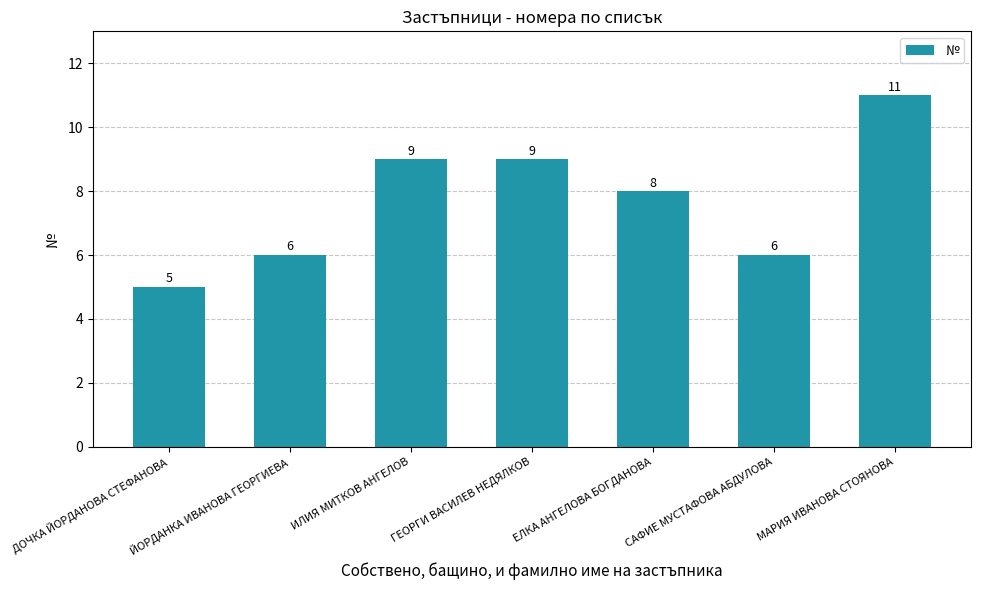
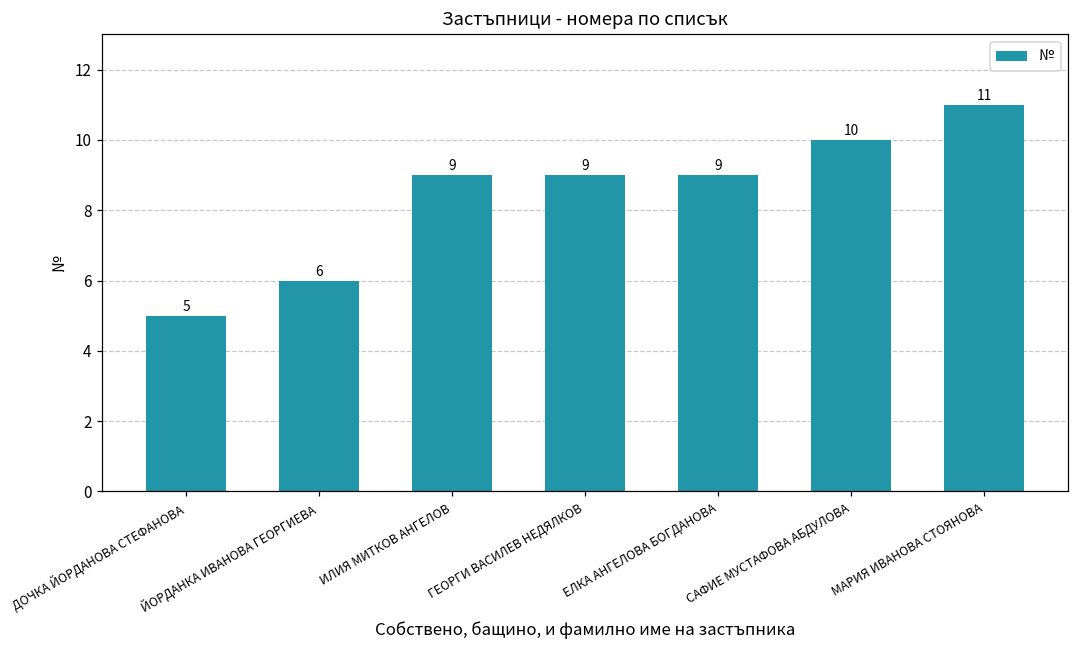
ЕЛКА АНГЕЛОВА БОГДАНОВА: 8 -> 9
САФИЕ МУСТАФОВА АБДУЛОВА: 6 -> 10
